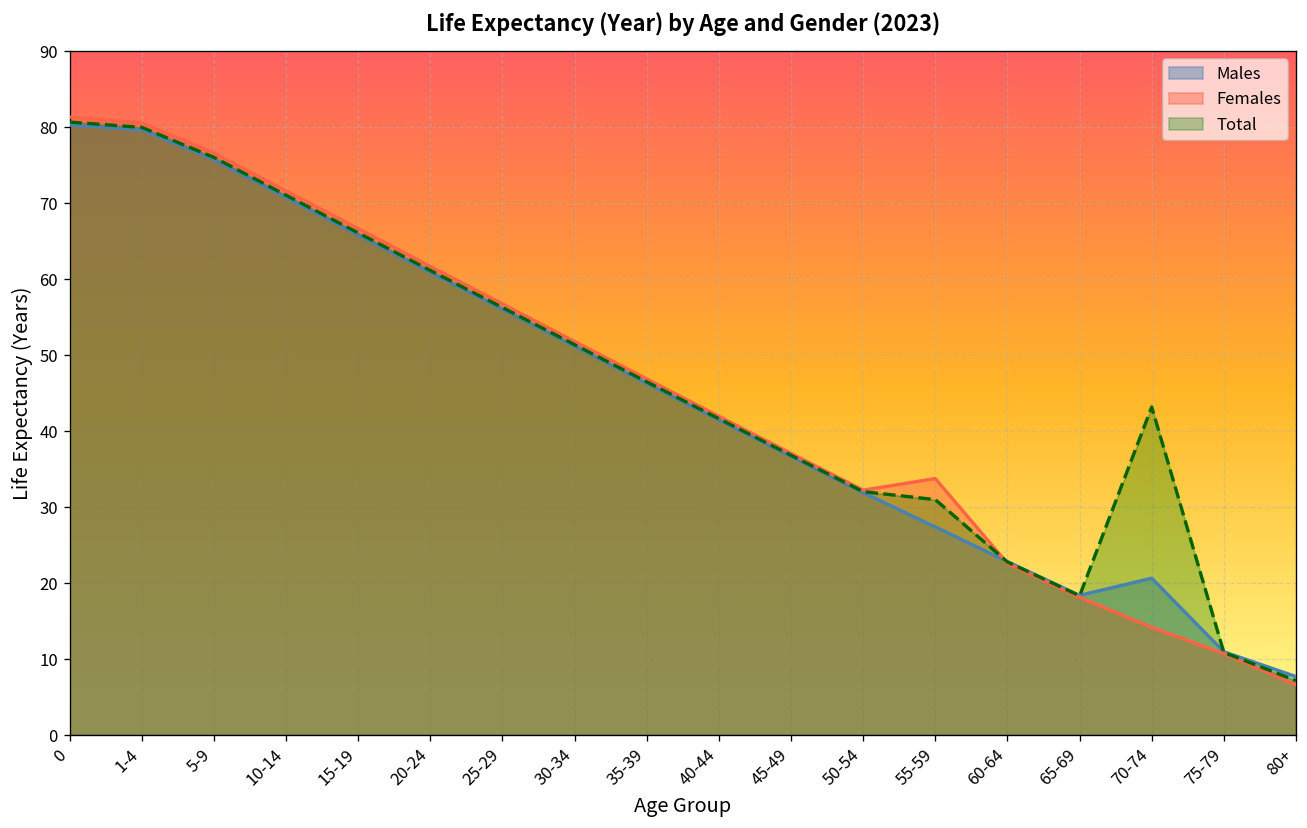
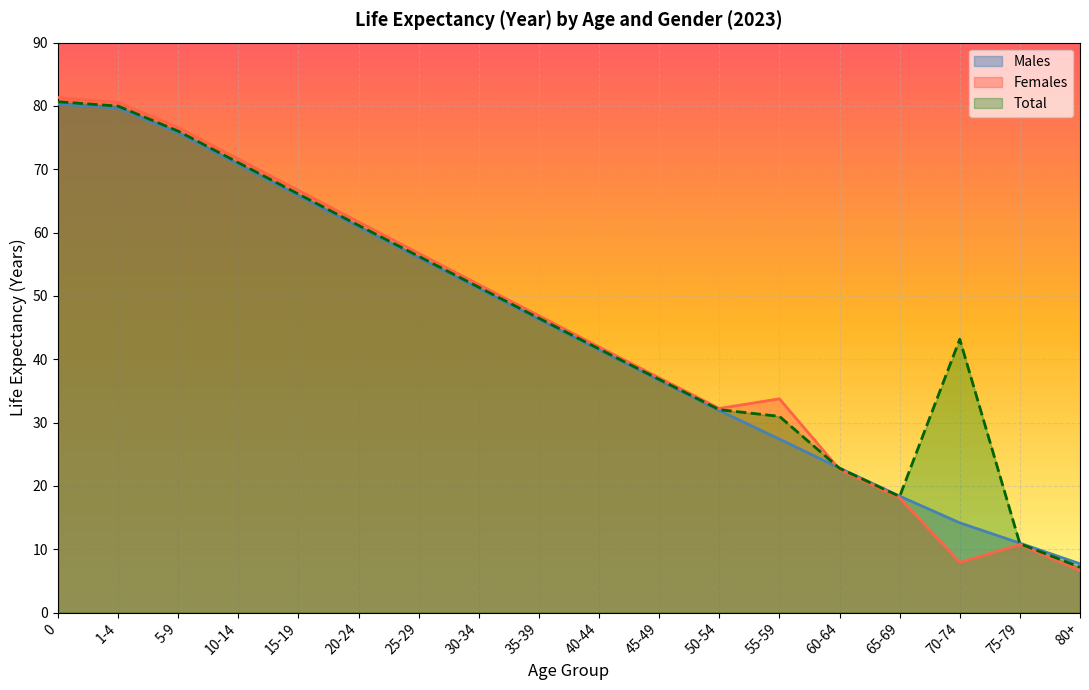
Males, 70-74: 21 -> 14
Females, 70-74: 14 -> 8
